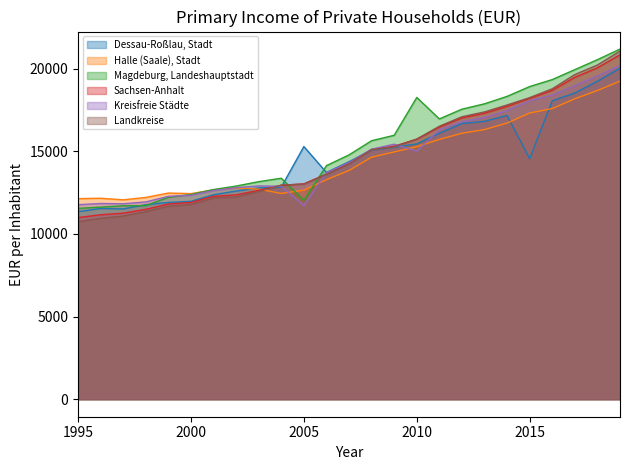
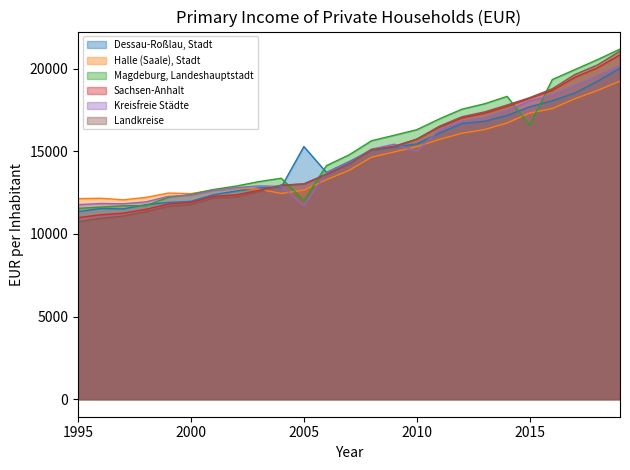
Magdeburg, Landeshauptstadt, 2010: 18300 -> 16300
Dessau-Roßlau, Stadt, 2015: 14600 -> 17700
Magdeburg, Landeshauptstadt, 2015: 18900 -> 16600
